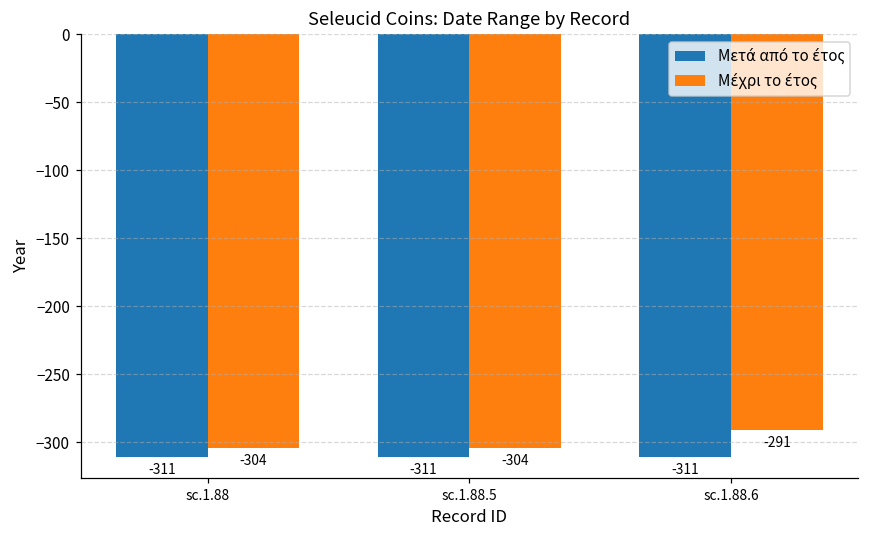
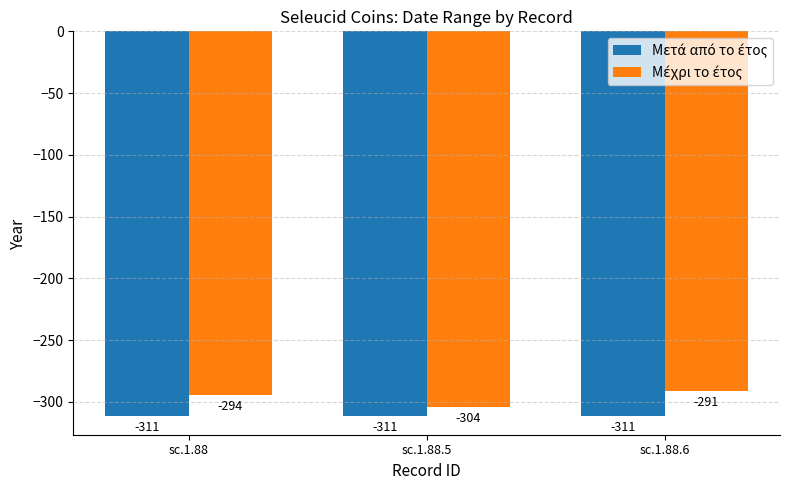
Μέχρι το έτος, sc.1.88: -304 -> -294
